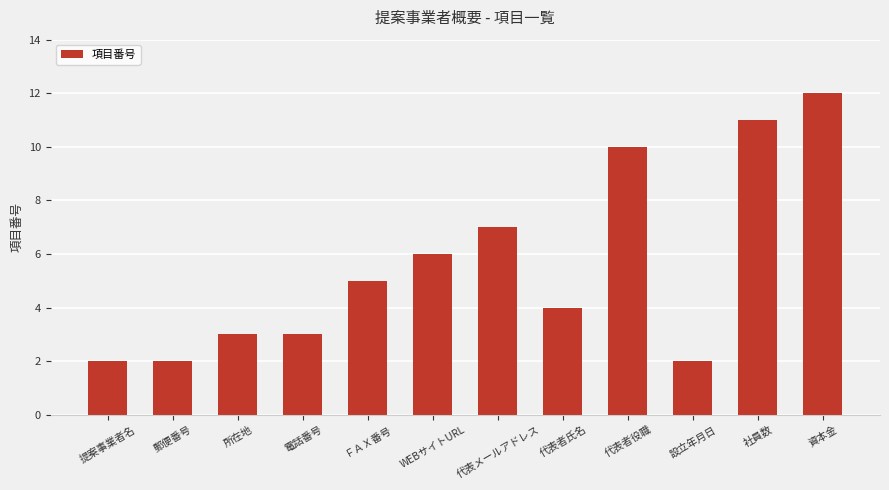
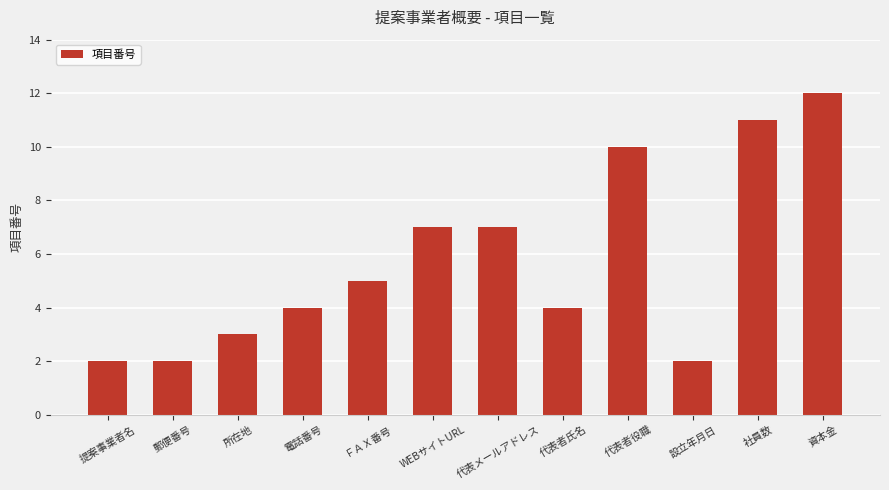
電話番号: 3 -> 4
WEBサイトURL: 6 -> 7
